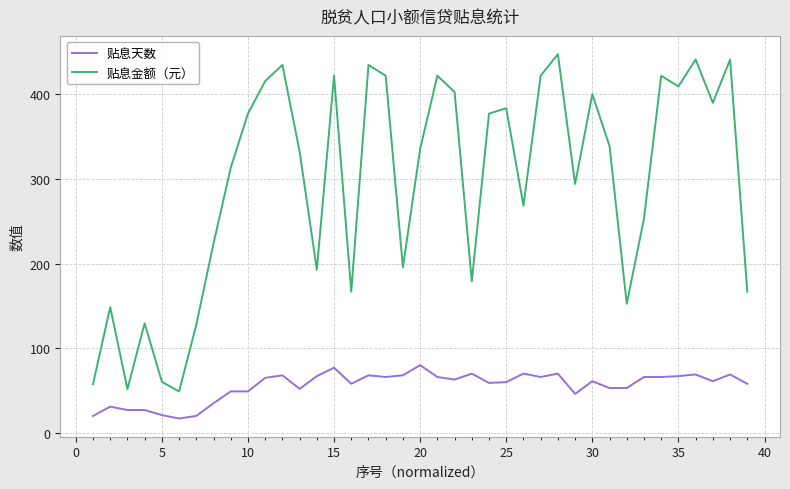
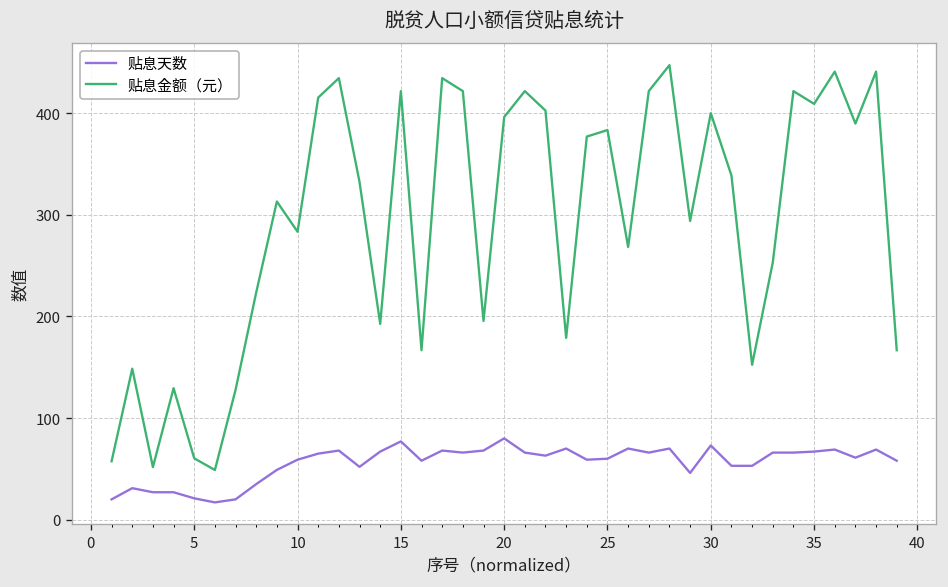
贴息天数, 10: 50 -> 60
贴息金额（元）, 10: 380 -> 280
贴息金额（元）, 20: 340 -> 400
贴息天数, 30: 60 -> 70
